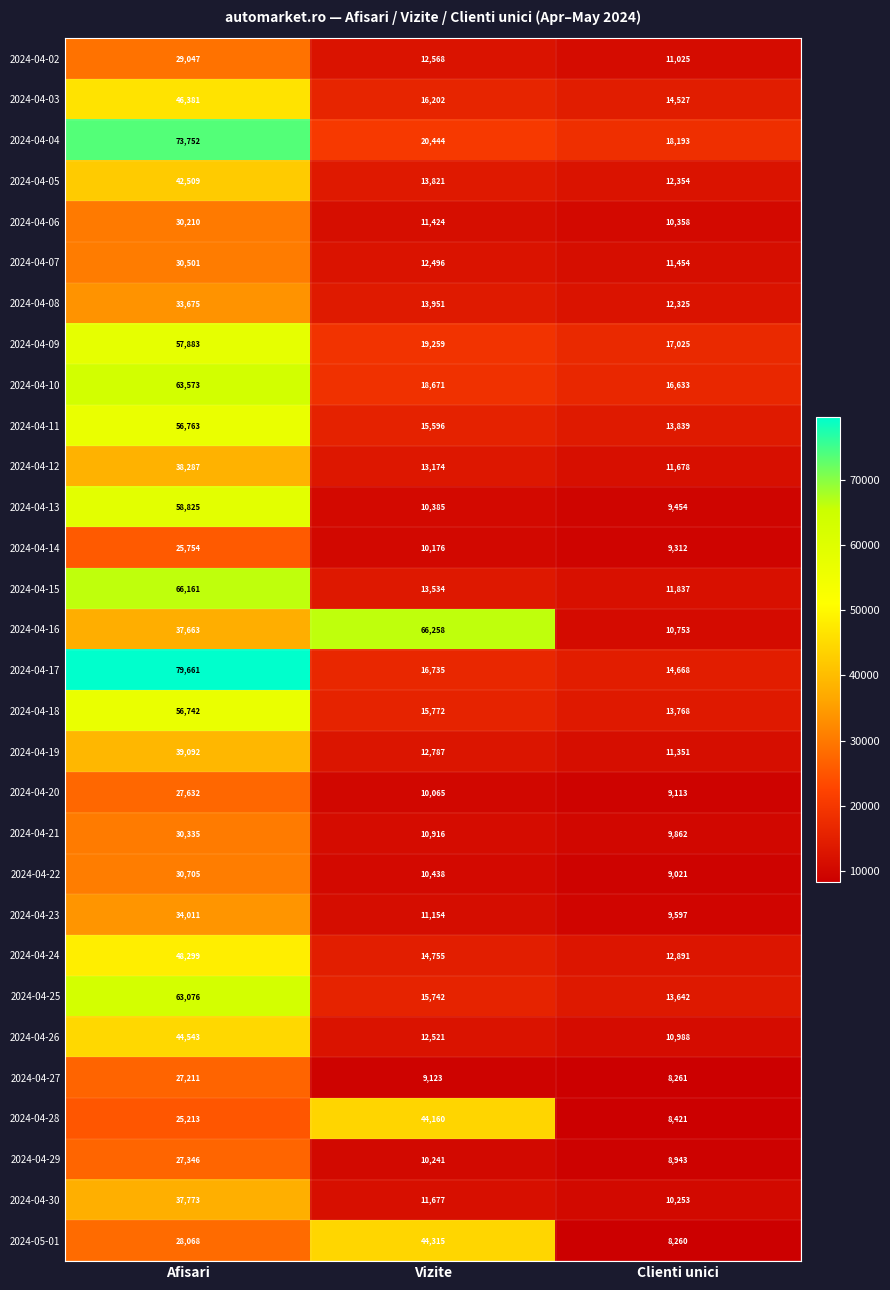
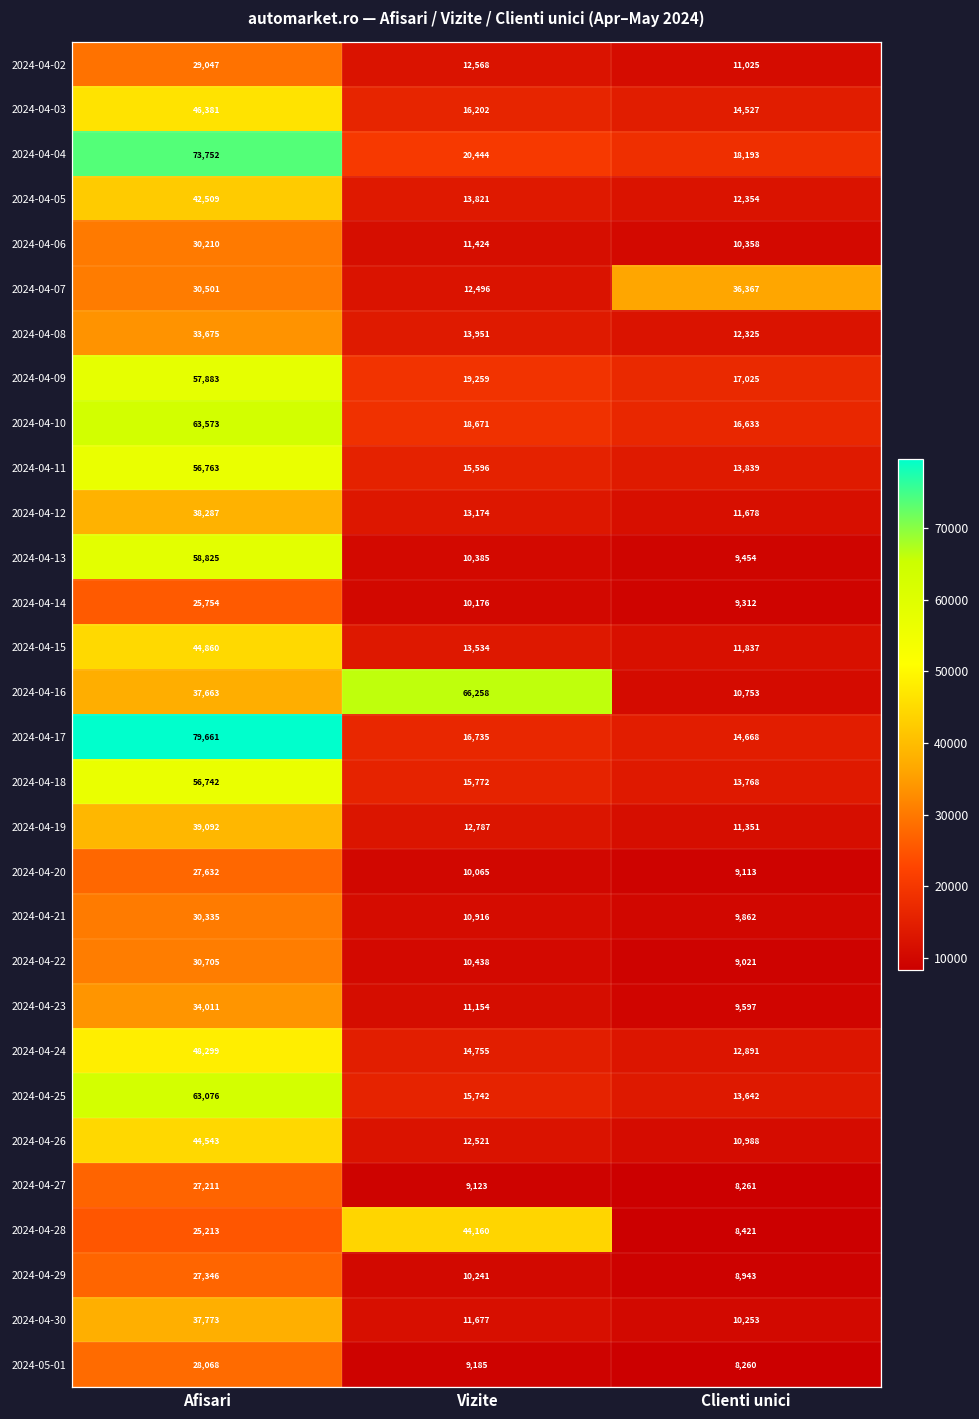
2024-04-07, Clienti unici: 11,454 -> 36,367
2024-04-15, Afisari: 66,161 -> 44,860
2024-05-01, Vizite: 44,315 -> 9,185
